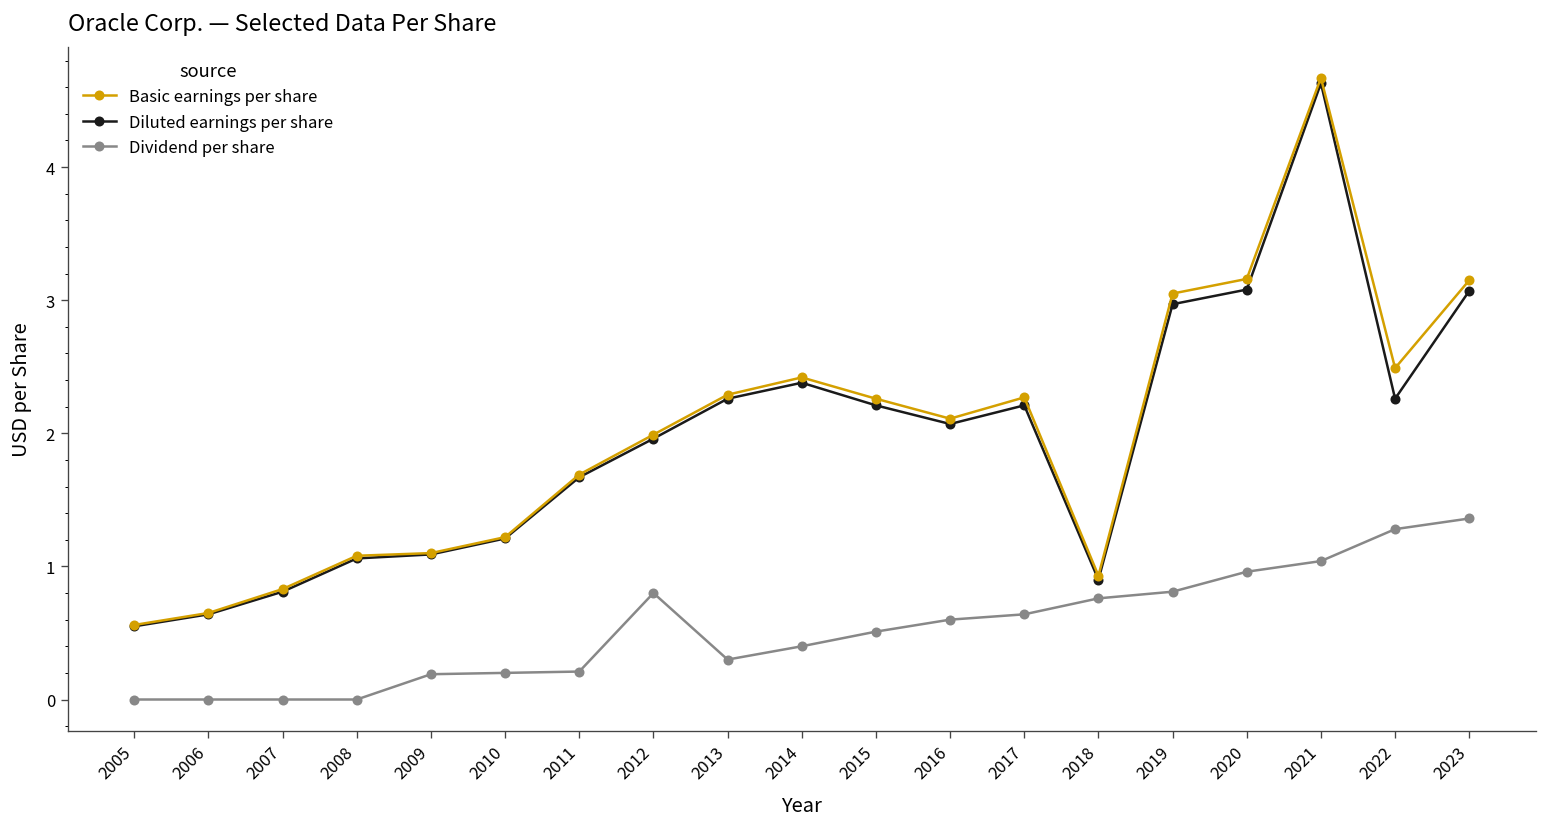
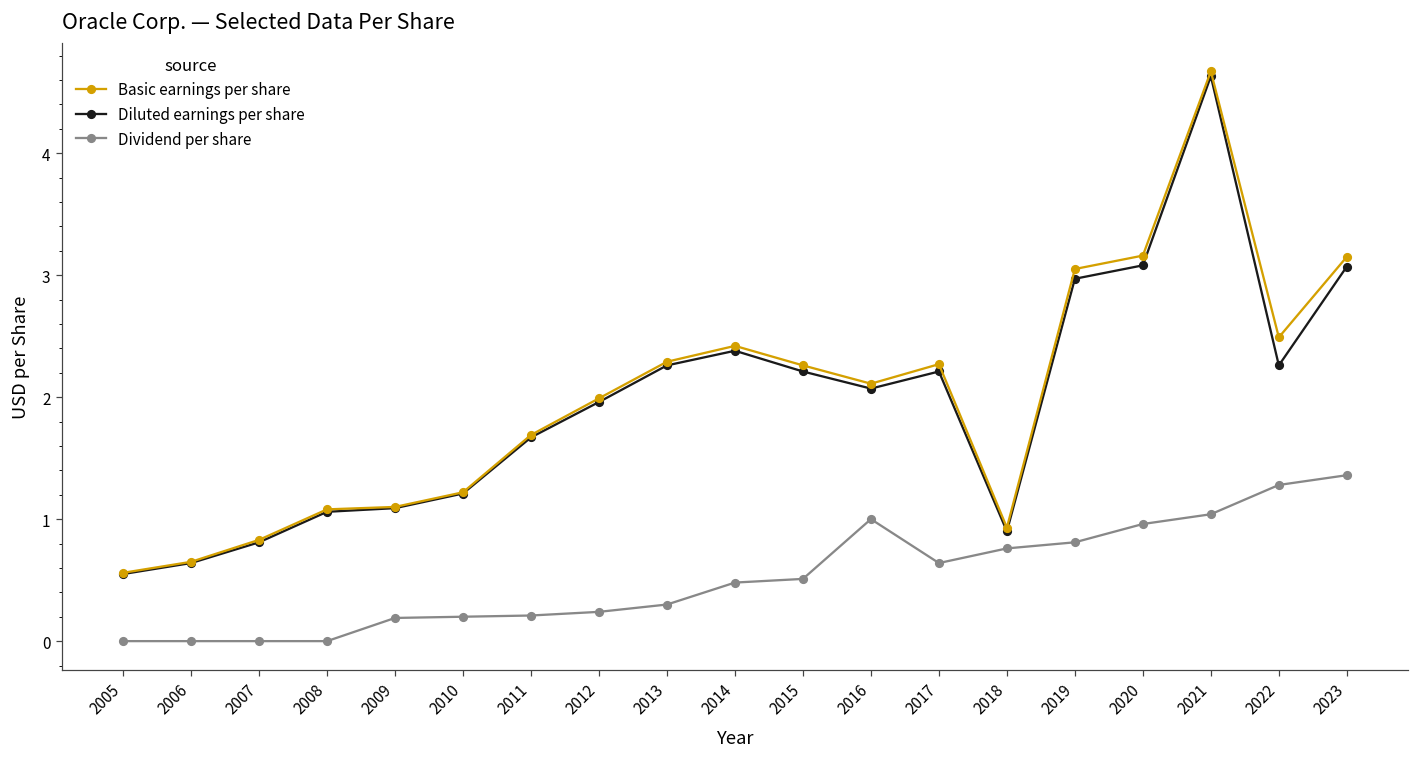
Dividend per share, 2012: 0.80 -> 0.24
Dividend per share, 2014: 0.40 -> 0.48
Dividend per share, 2016: 0.6 -> 1.0
